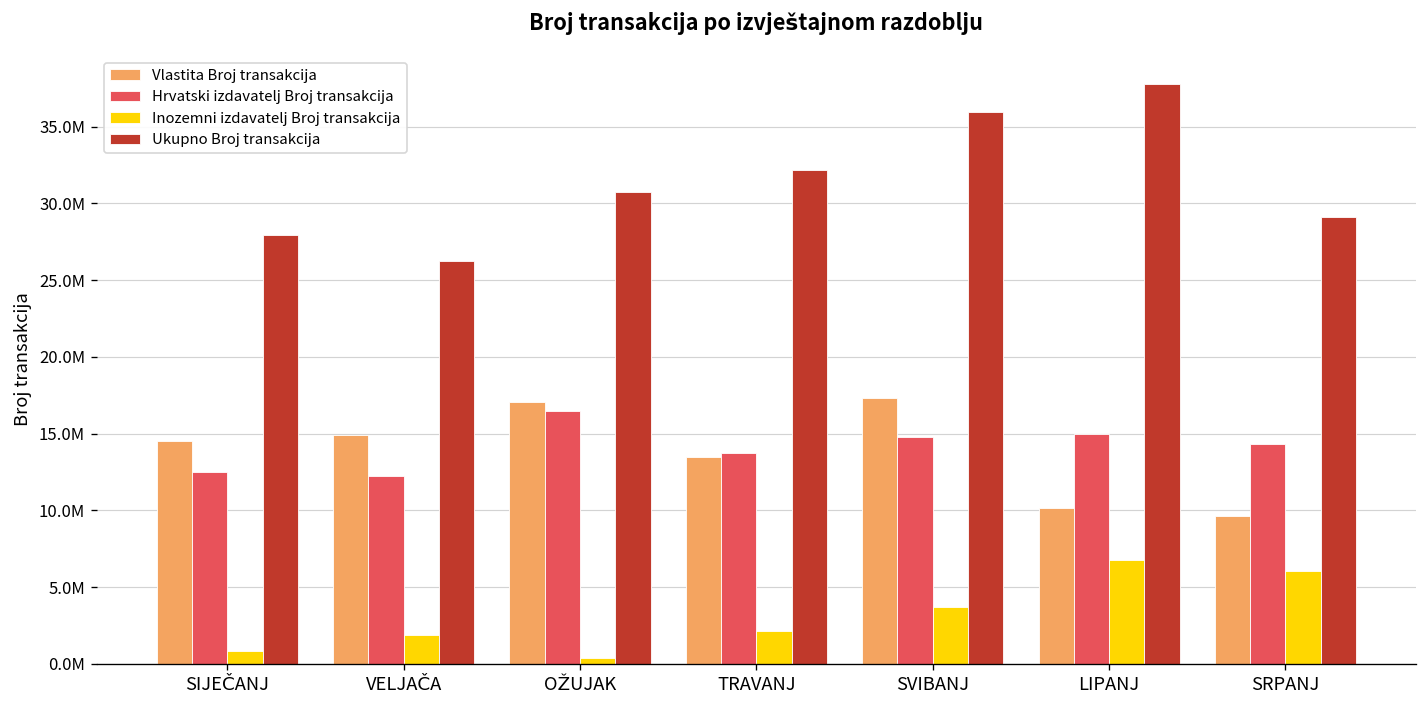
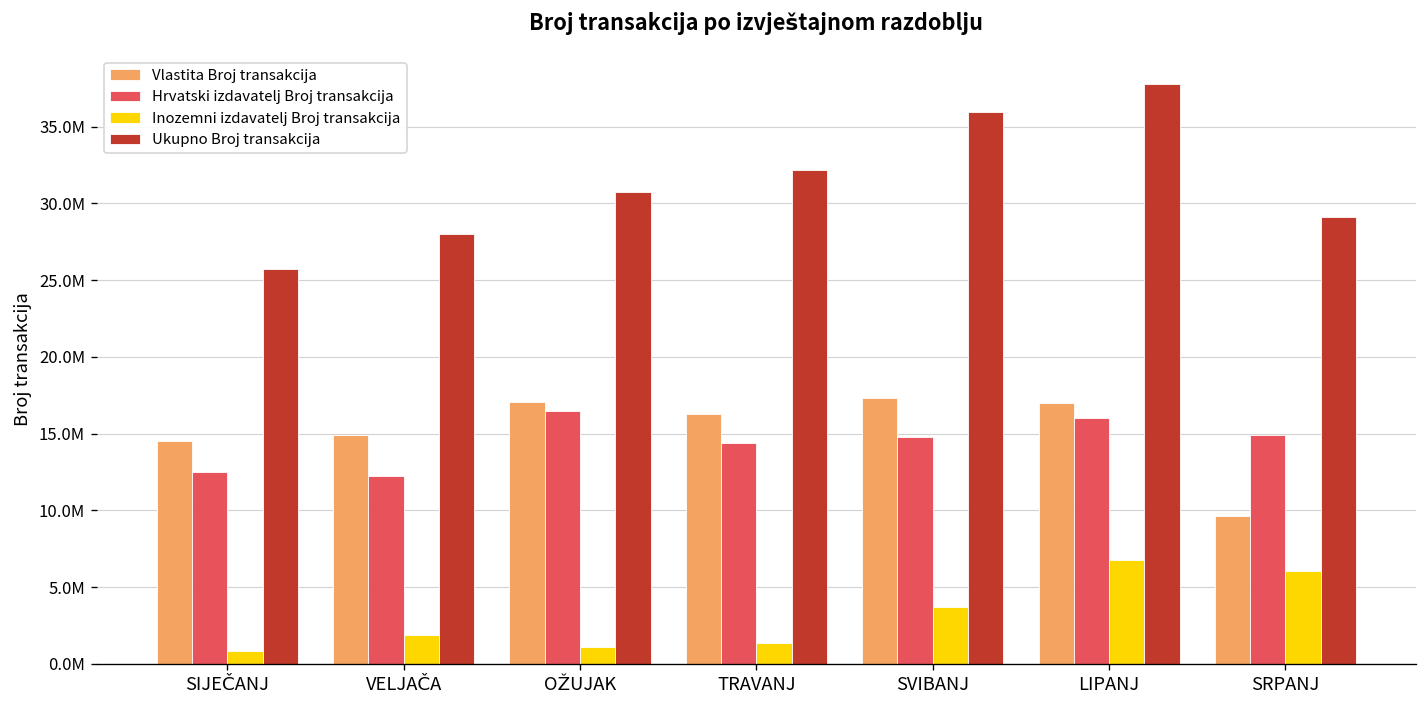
Ukupno Broj transakcija, SIJEČANJ: 27900000 -> 25700000
Ukupno Broj transakcija, VELJAČA: 26300000 -> 28000000
Inozemni izdavatelj Broj transakcija, OŽUJAK: 400000 -> 1100000
Vlastita Broj transakcija, TRAVANJ: 13500000 -> 16300000
Hrvatski izdavatelj Broj transakcija, TRAVANJ: 13700000 -> 14400000
Inozemni izdavatelj Broj transakcija, TRAVANJ: 2100000 -> 1400000
Vlastita Broj transakcija, LIPANJ: 10200000 -> 17000000
Hrvatski izdavatelj Broj transakcija, LIPANJ: 15000000 -> 16000000
Hrvatski izdavatelj Broj transakcija, SRPANJ: 14300000 -> 14900000
